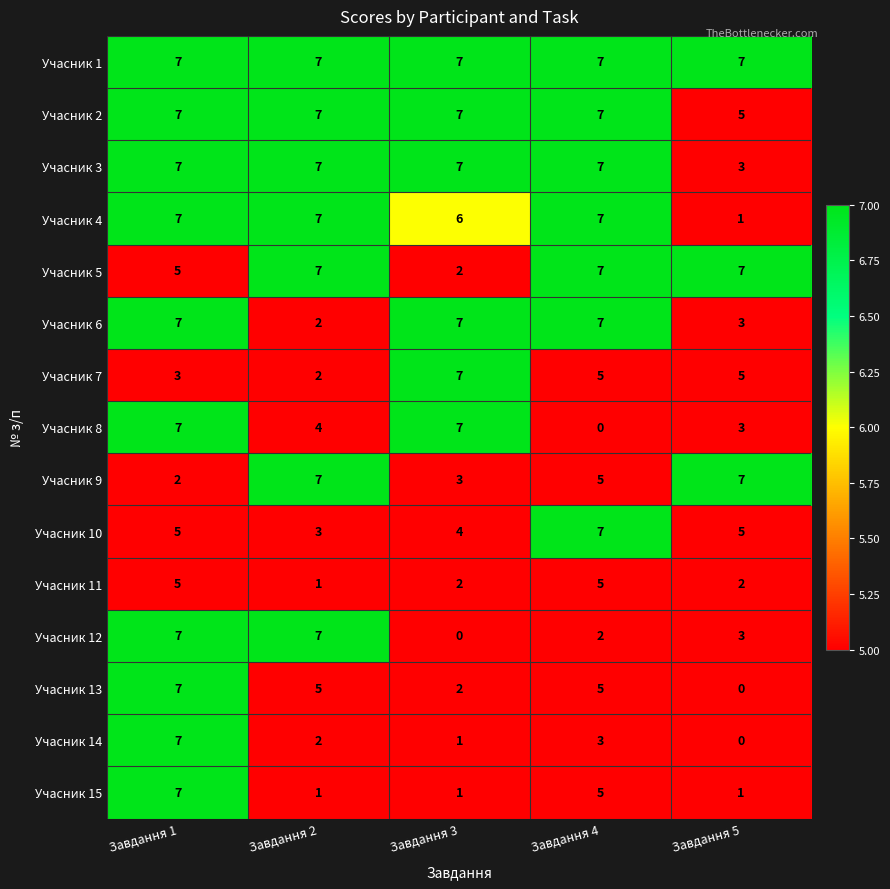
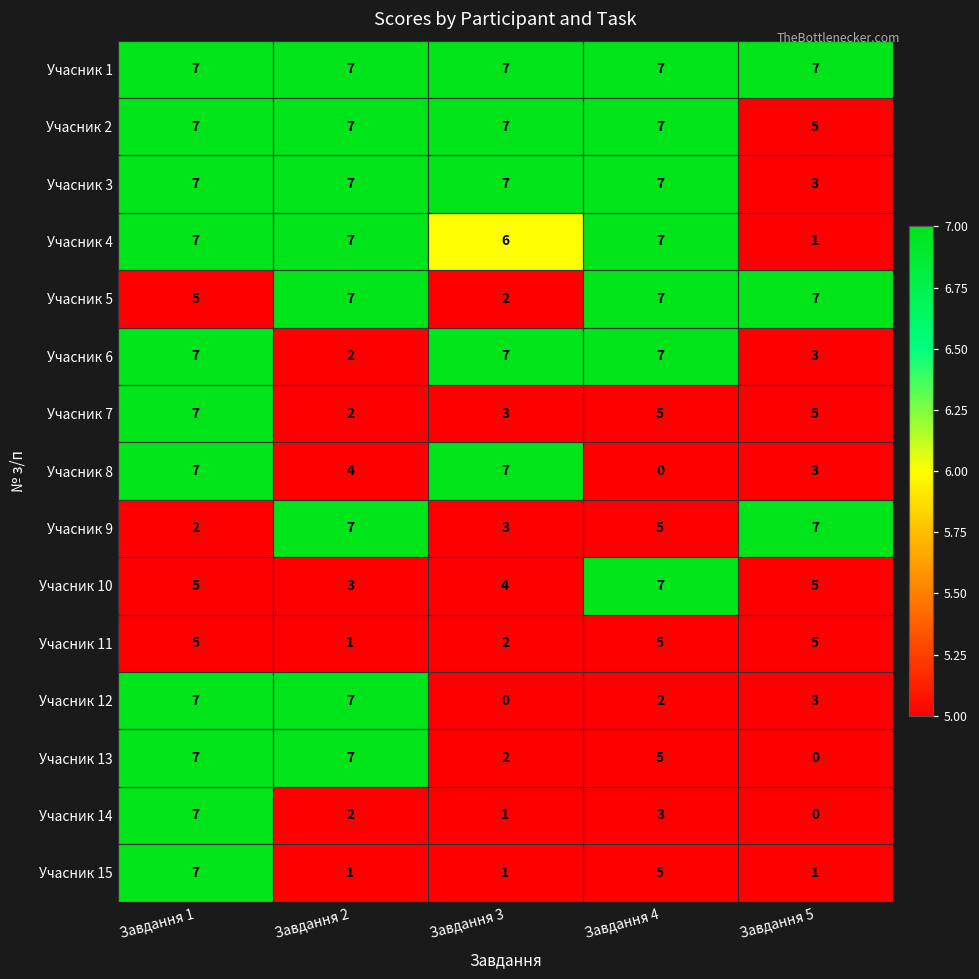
Учасник 7, Завдання 1: 3 -> 7
Учасник 7, Завдання 3: 7 -> 3
Учасник 11, Завдання 5: 2 -> 5
Учасник 13, Завдання 2: 5 -> 7
